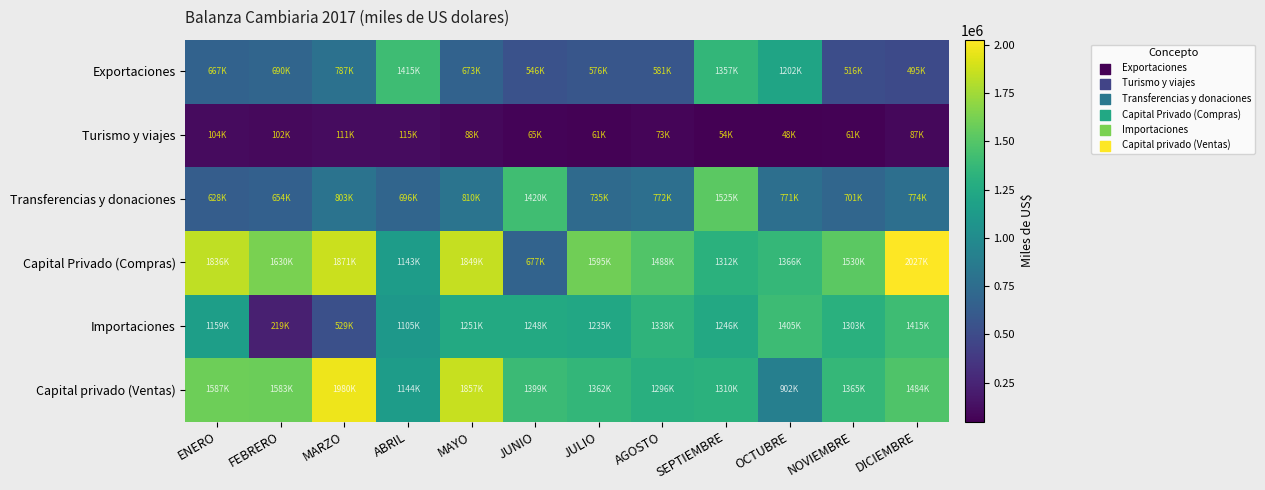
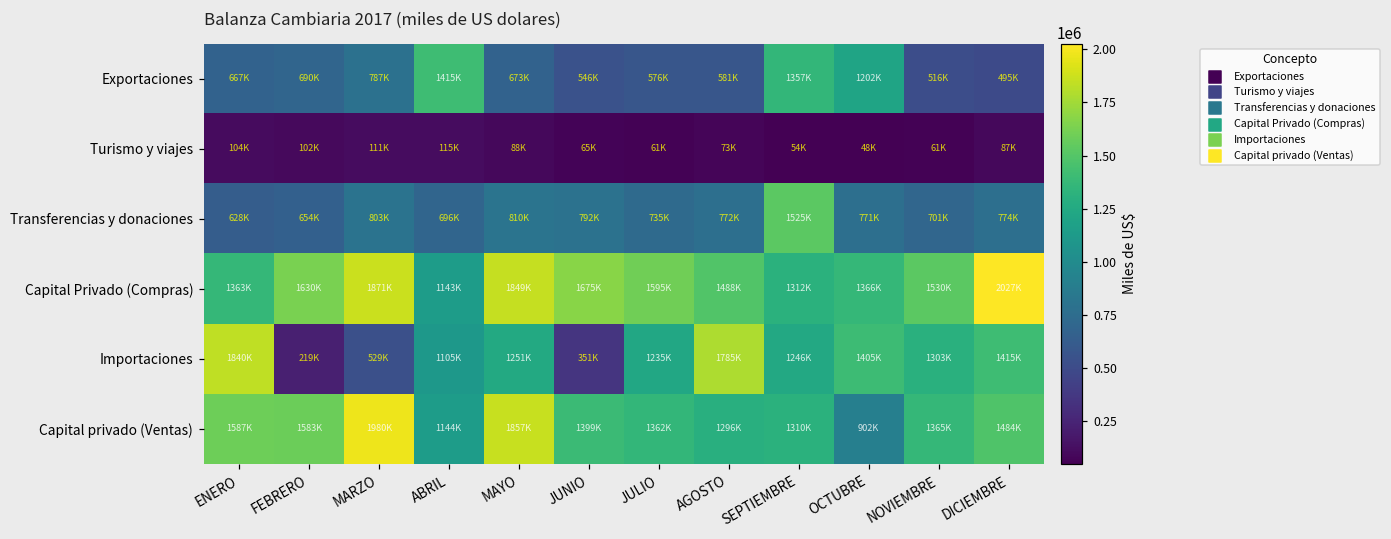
Transferencias y donaciones, JUNIO: 1420K -> 792K
Capital Privado (Compras), ENERO: 1836K -> 1363K
Capital Privado (Compras), JUNIO: 677K -> 1675K
Importaciones, ENERO: 1159K -> 1840K
Importaciones, JUNIO: 1248K -> 351K
Importaciones, AGOSTO: 1338K -> 1785K
